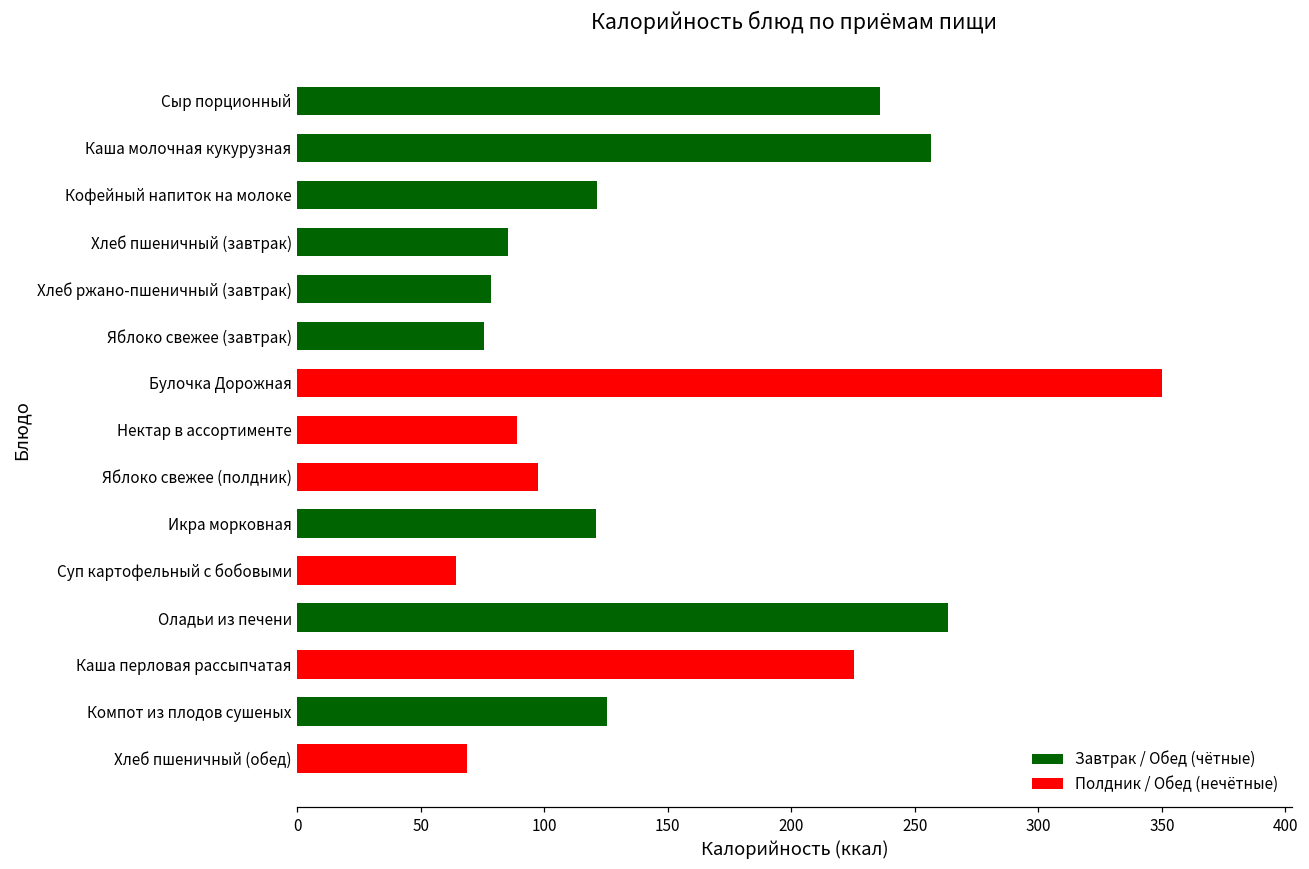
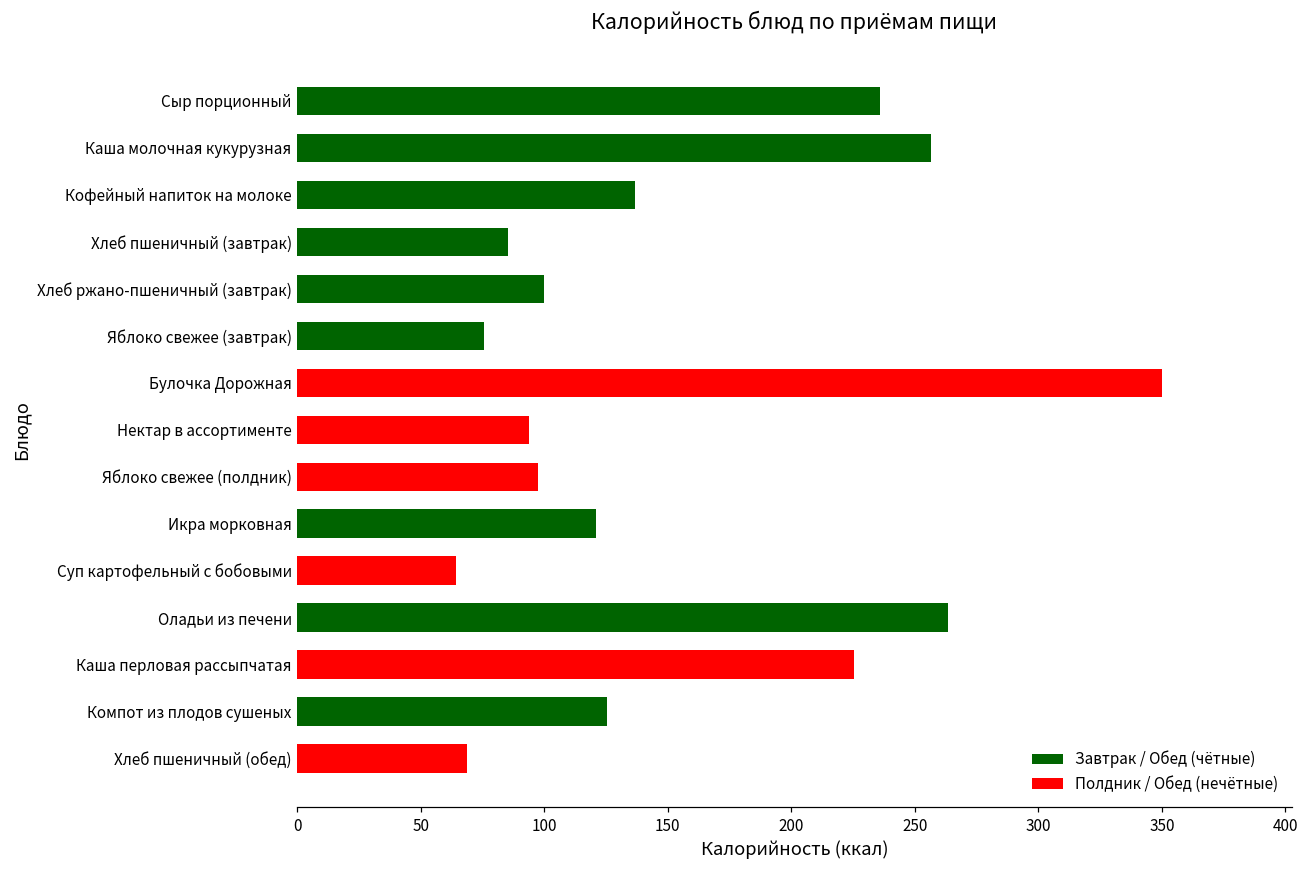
Кофейный напиток на молоке: 121 -> 137
Хлеб ржано-пшеничный (завтрак): 79 -> 100
Нектар в ассортименте: 89 -> 94
